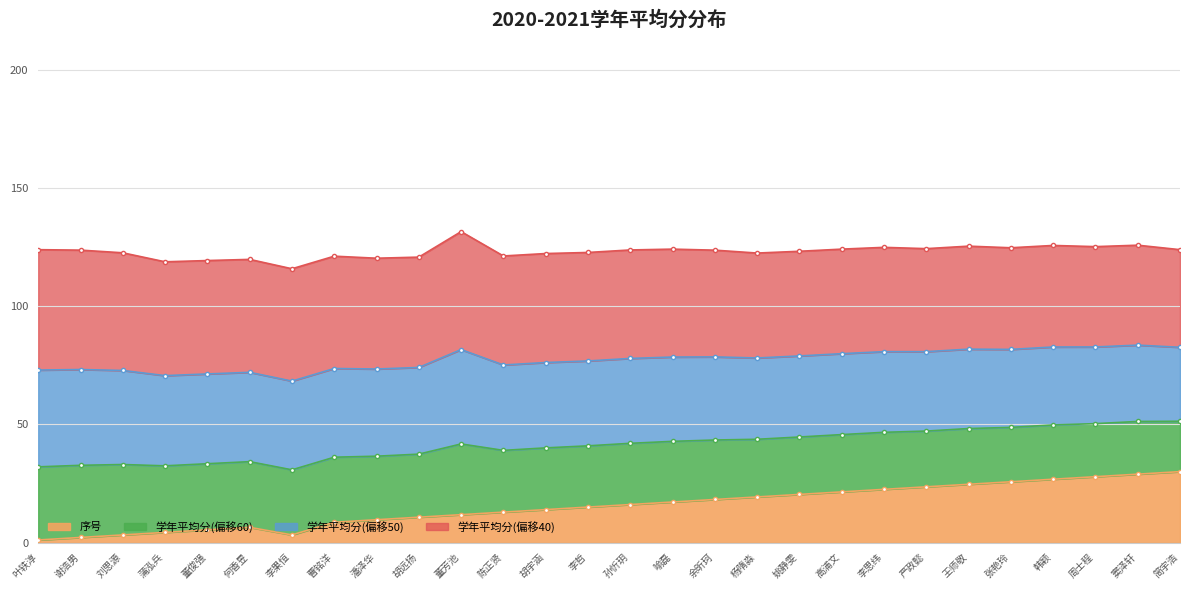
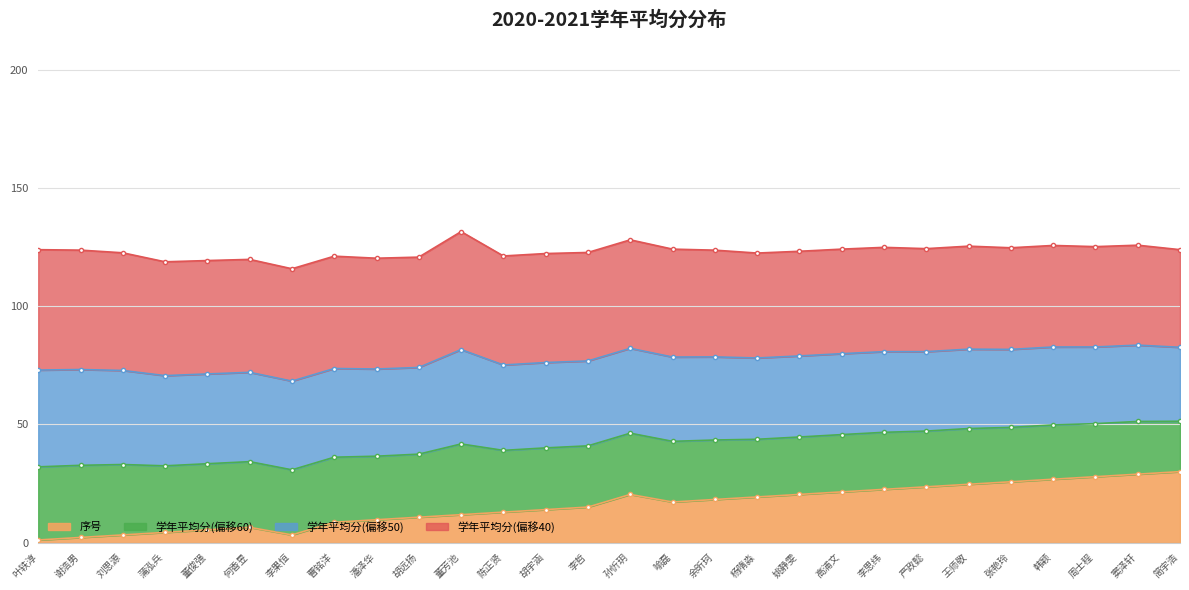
序号, 孙忻玥: 16 -> 20
